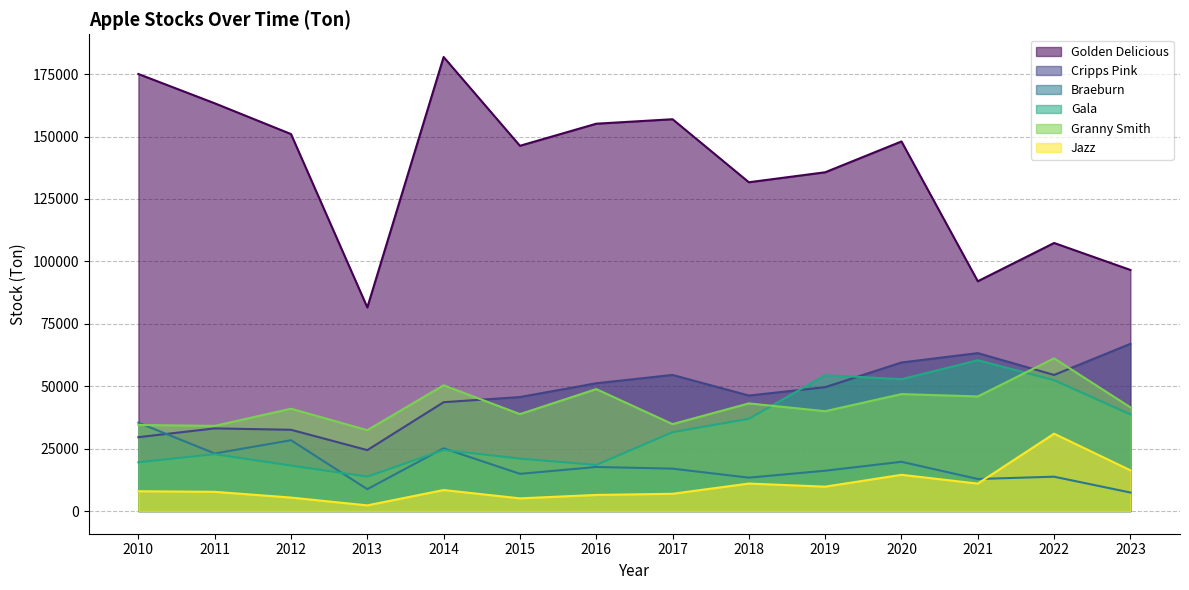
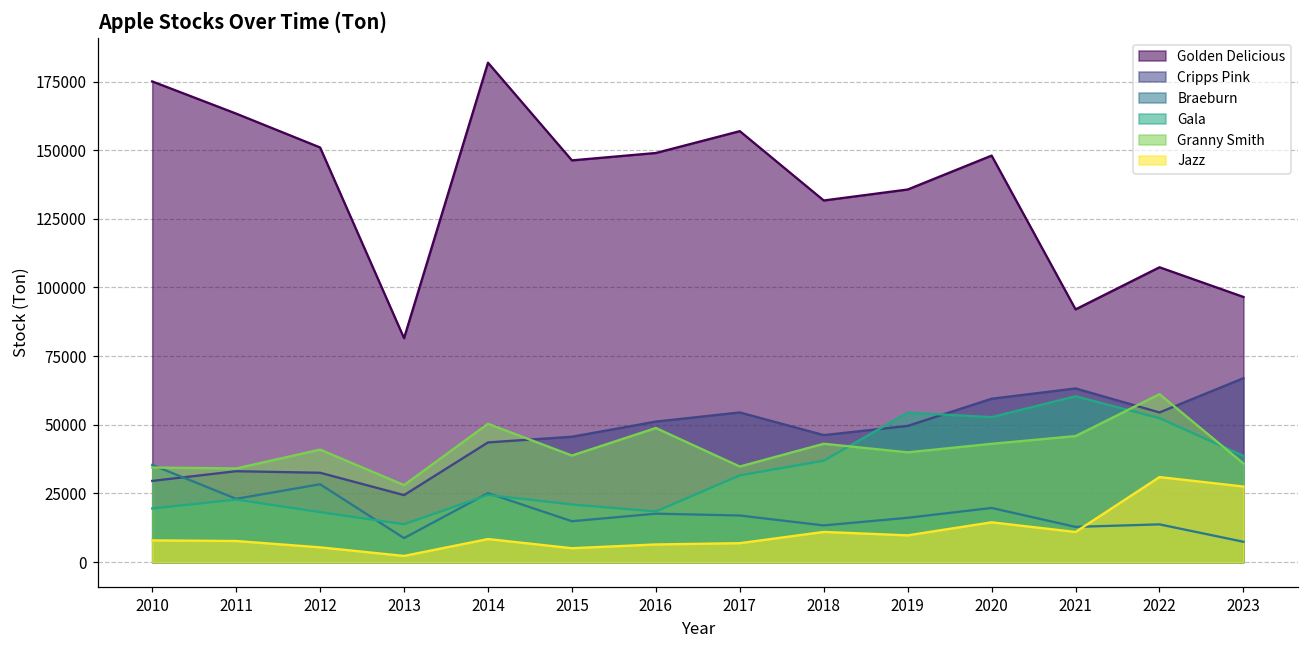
Granny Smith, 2013: 32000 -> 28000
Golden Delicious, 2016: 155000 -> 149000
Granny Smith, 2020: 47000 -> 43000
Granny Smith, 2023: 42000 -> 36000
Jazz, 2023: 16000 -> 28000
